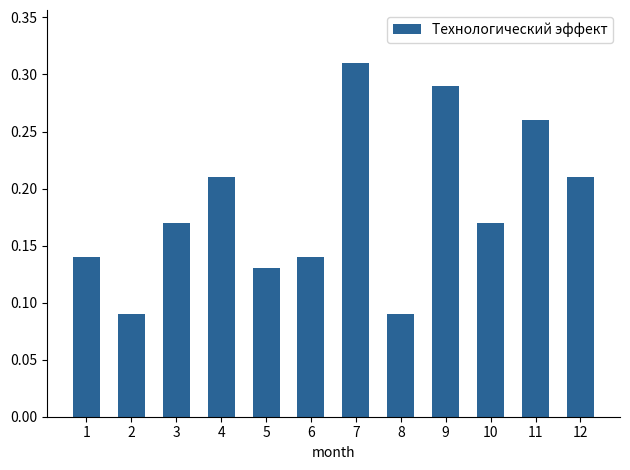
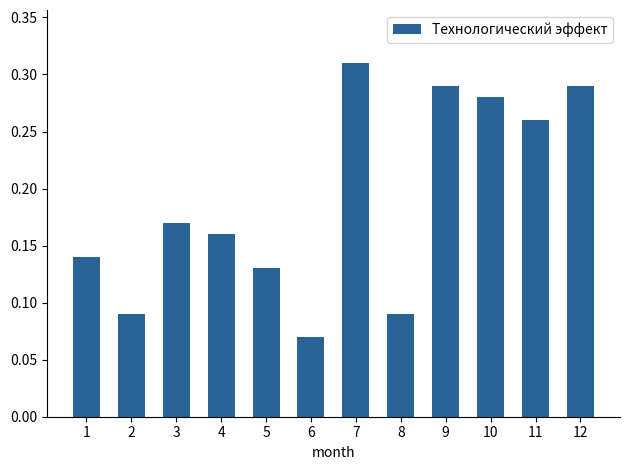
4: 0.21 -> 0.16
6: 0.14 -> 0.07
10: 0.17 -> 0.28
12: 0.21 -> 0.29
